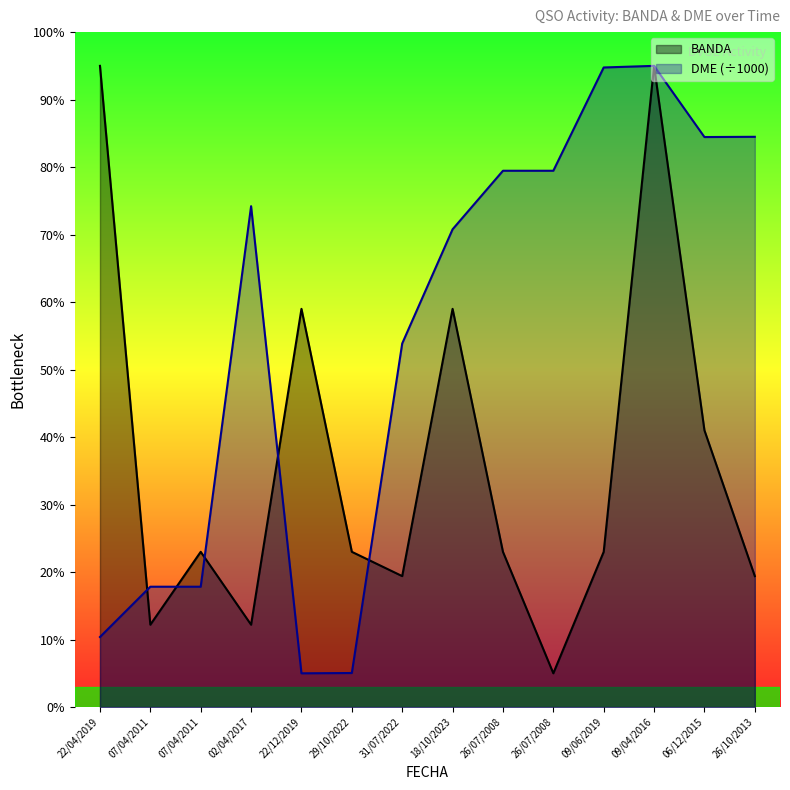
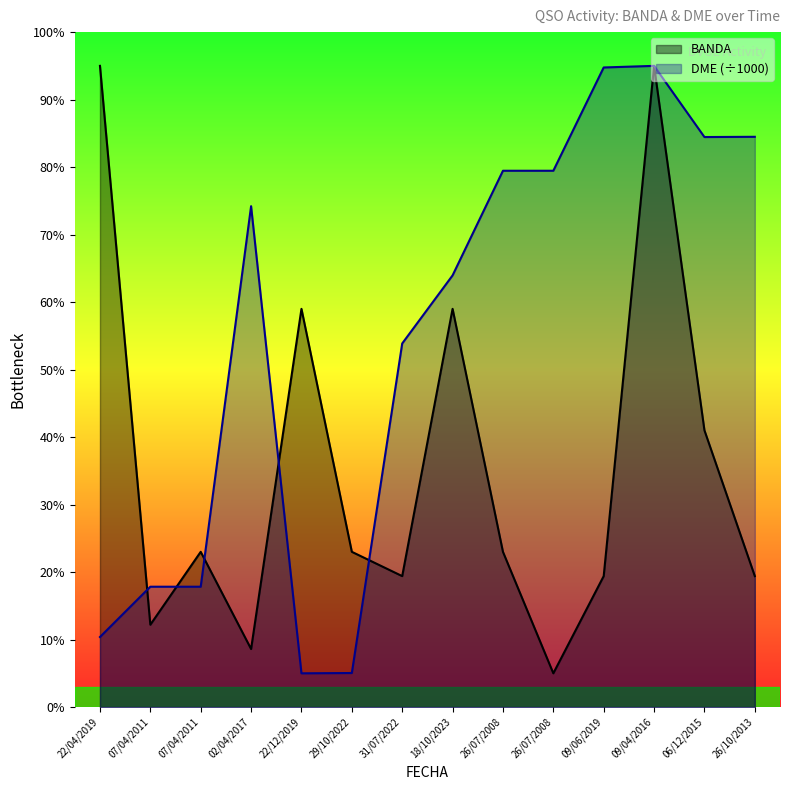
BANDA, 02/04/2017: 12% -> 9%
DME (÷1000), 18/10/2023: 71% -> 64%
BANDA, 09/06/2019: 23% -> 19%
